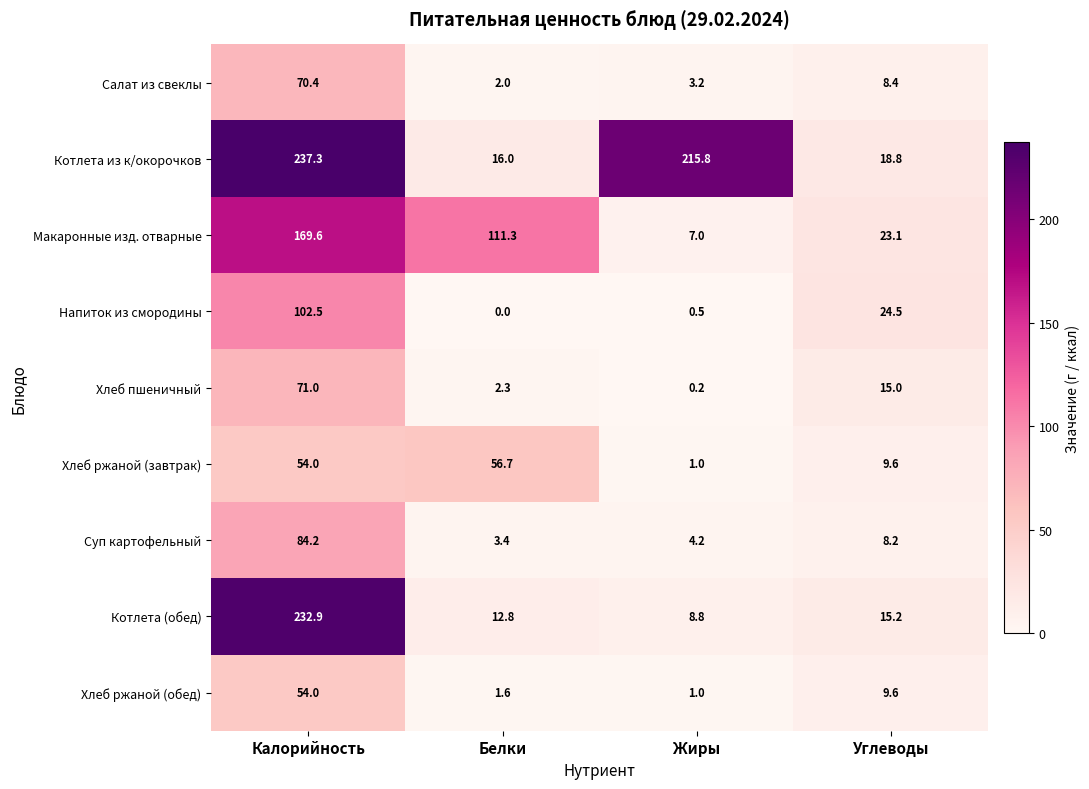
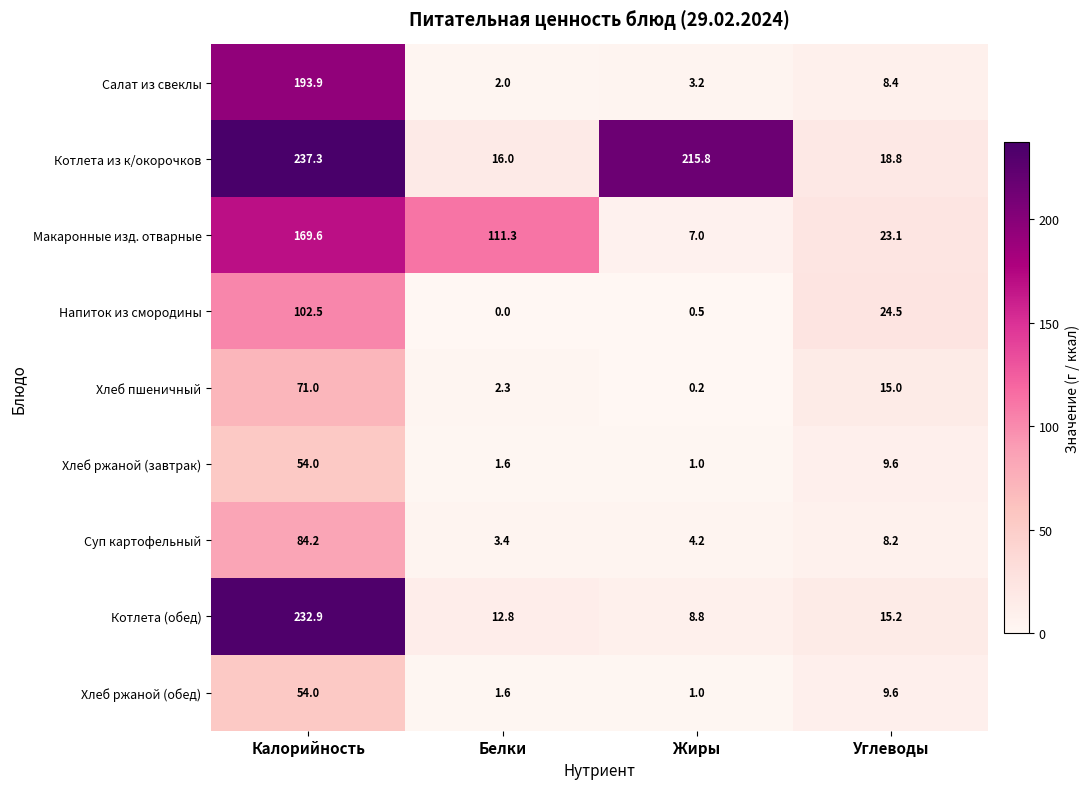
Салат из свеклы, Калорийность: 70.4 -> 193.9
Хлеб ржаной (завтрак), Белки: 56.7 -> 1.6
